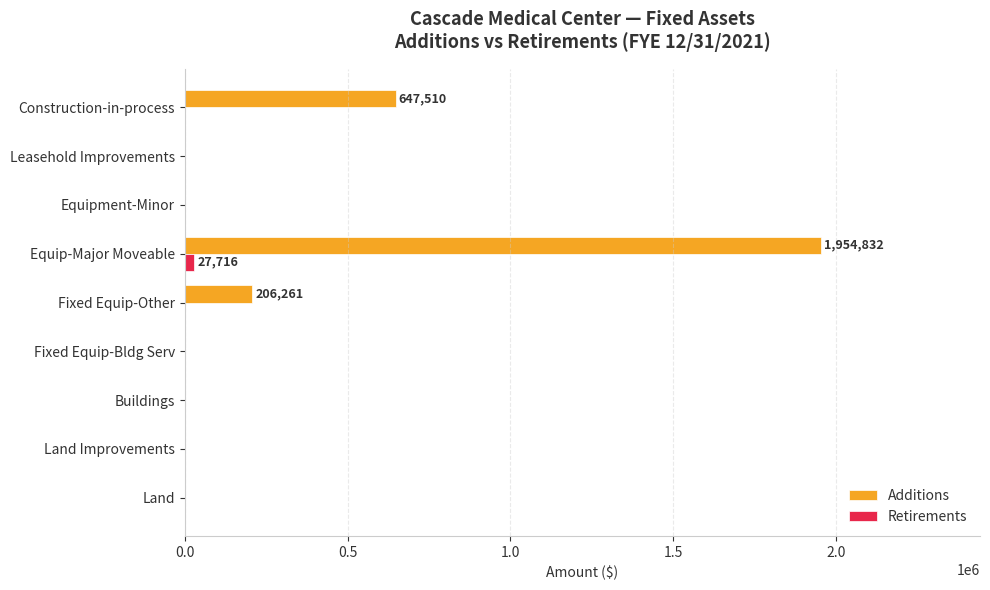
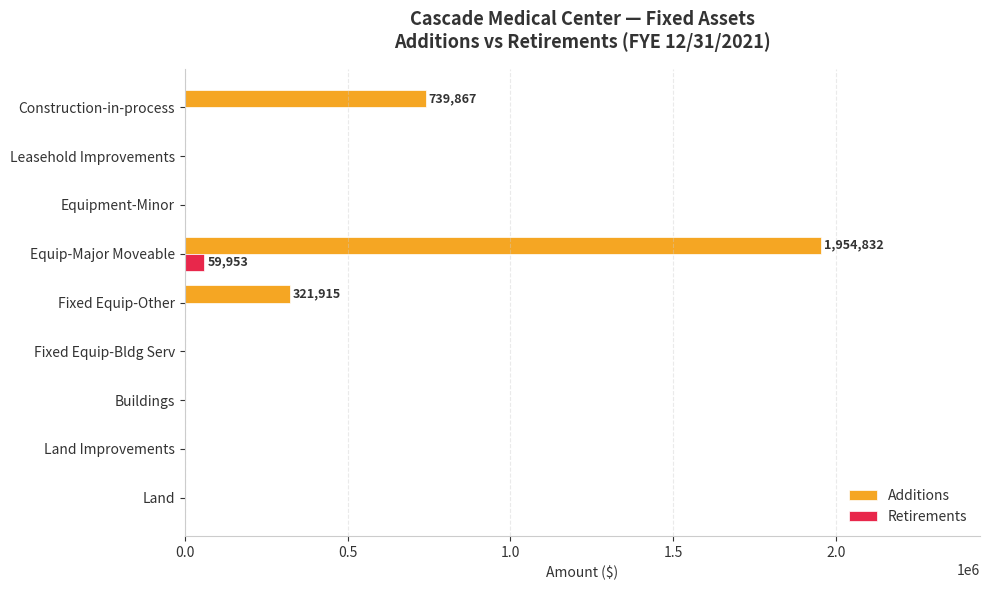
Additions, Construction-in-process: 647,510 -> 739,867
Retirements, Equip-Major Moveable: 27,716 -> 59,953
Additions, Fixed Equip-Other: 206,261 -> 321,915
